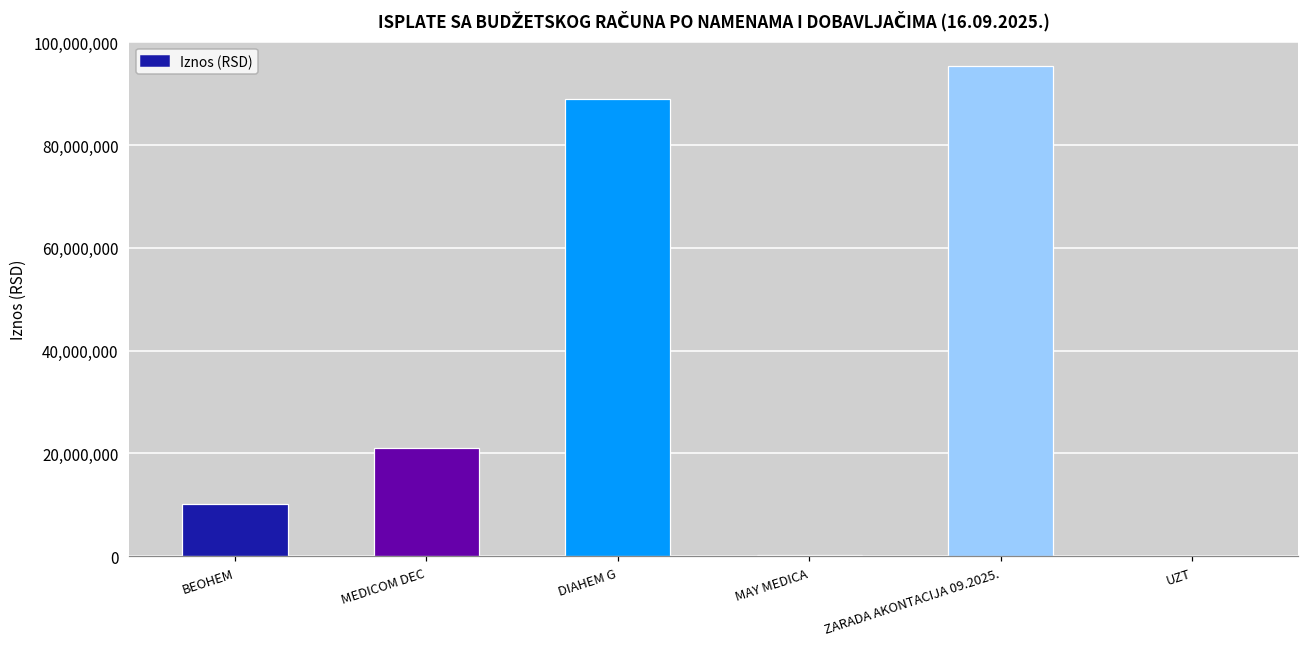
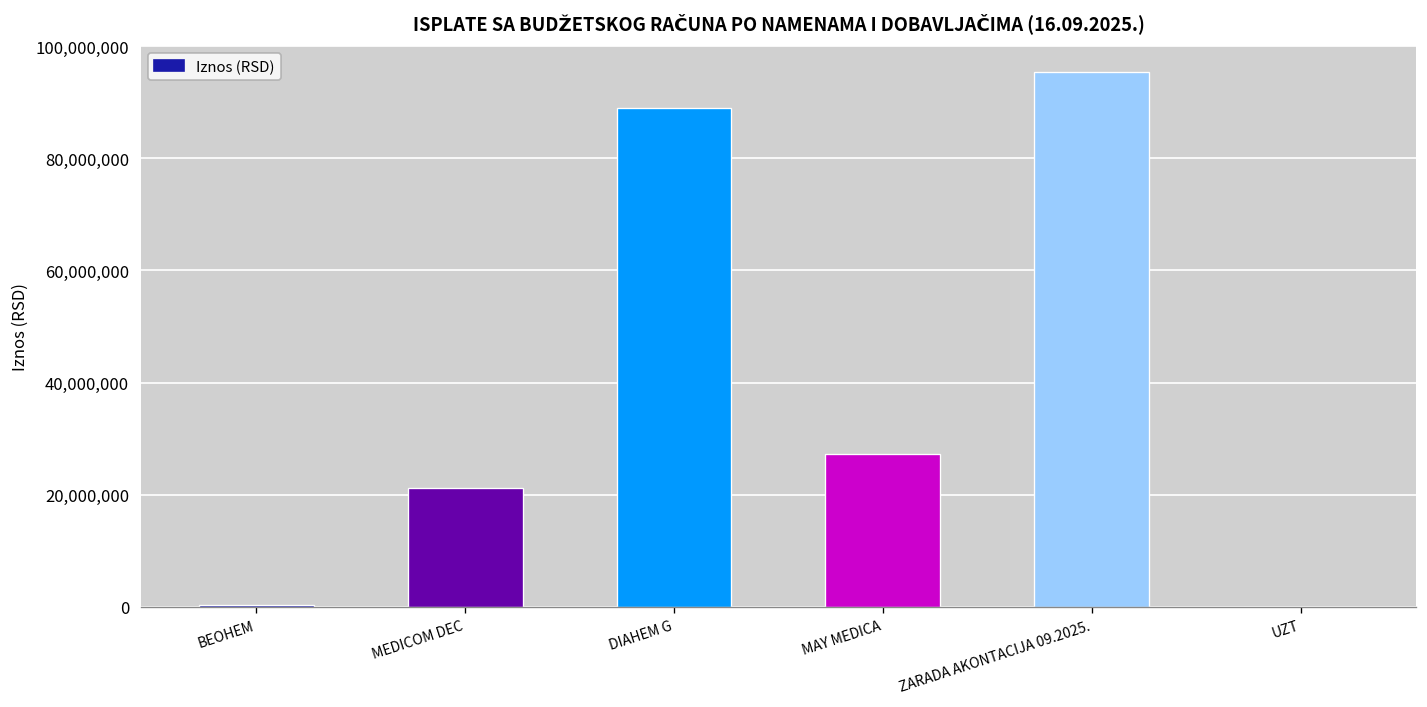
BEOHEM: 10,000,000 -> 0
MAY MEDICA: 0 -> 27,000,000
